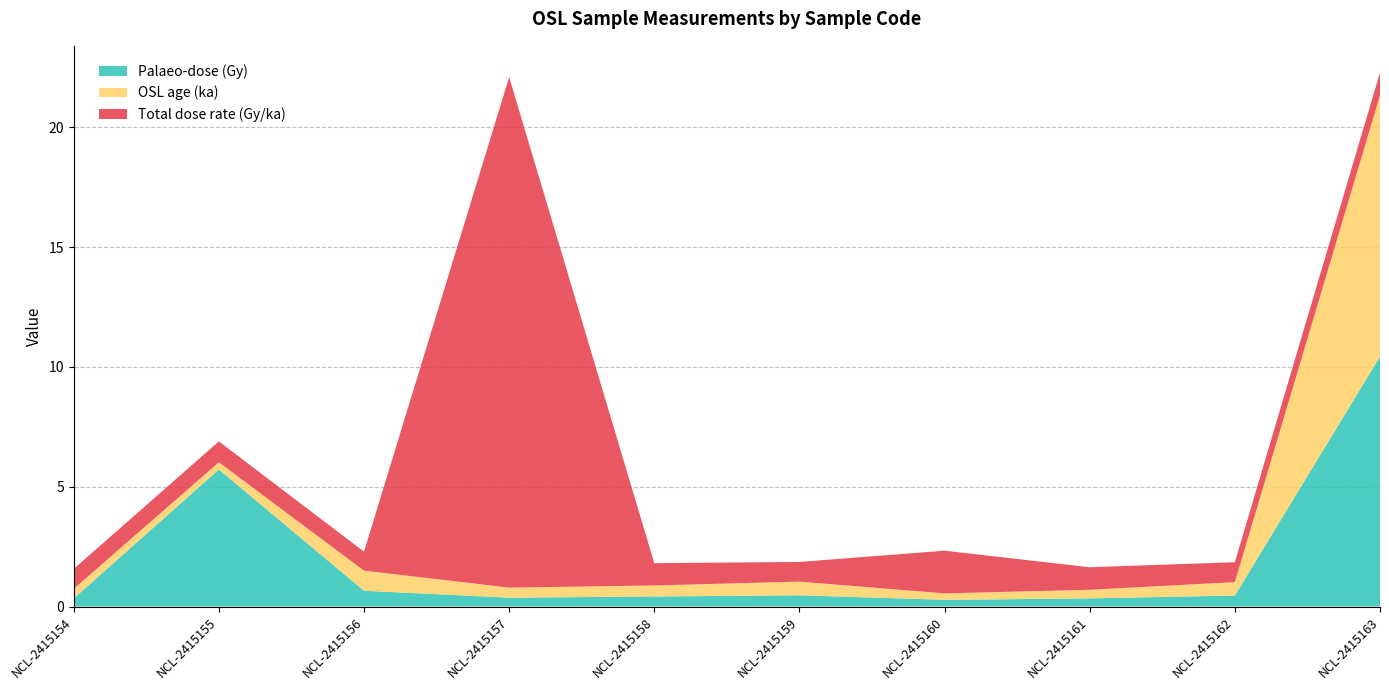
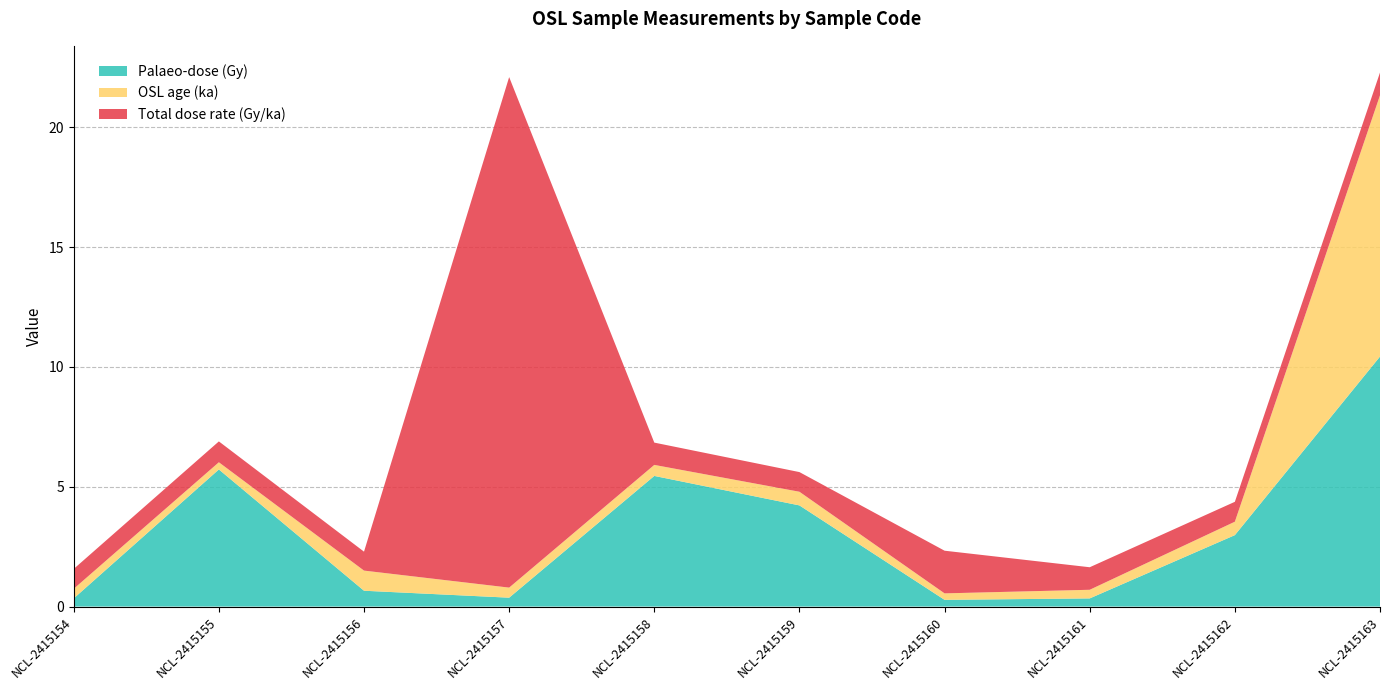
Palaeo-dose (Gy), NCL-2415158: 0.4 -> 5.5
Palaeo-dose (Gy), NCL-2415159: 0.5 -> 4.2
Palaeo-dose (Gy), NCL-2415162: 0.5 -> 3.0
